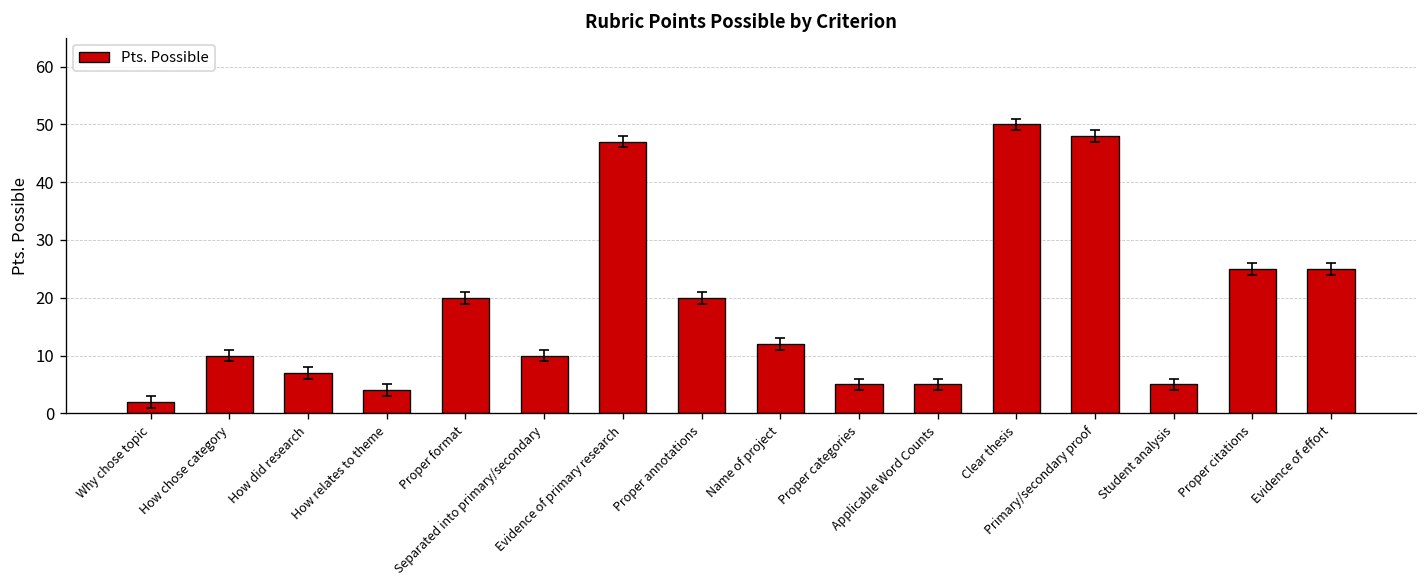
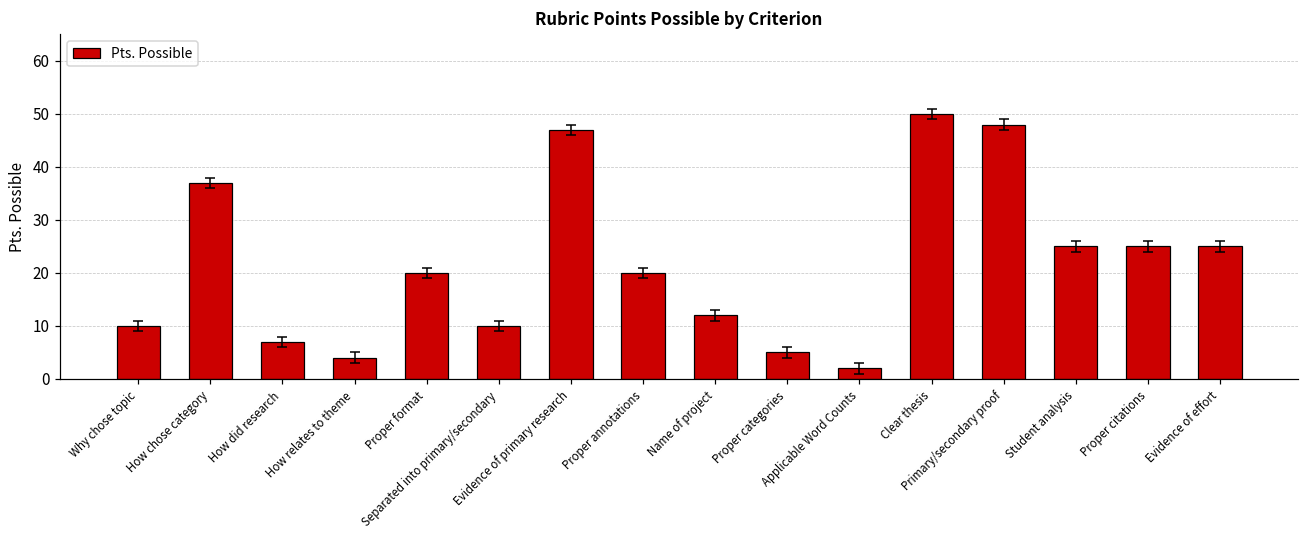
Pts. Possible, Why chose topic: 2 -> 10
Pts. Possible, How chose category: 10 -> 37
Pts. Possible, Applicable Word Counts: 5 -> 2
Pts. Possible, Student analysis: 5 -> 25
